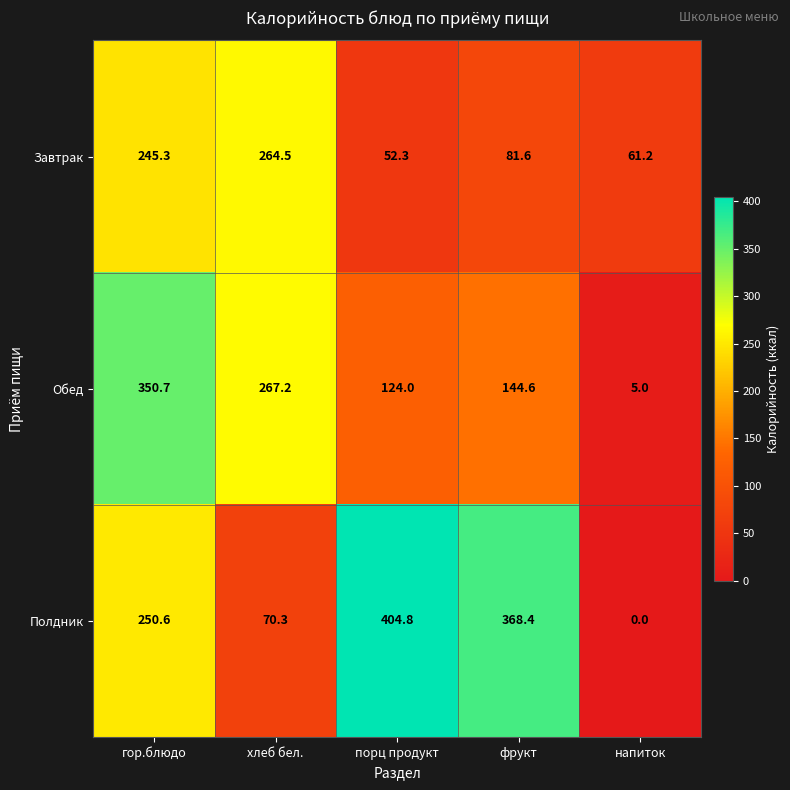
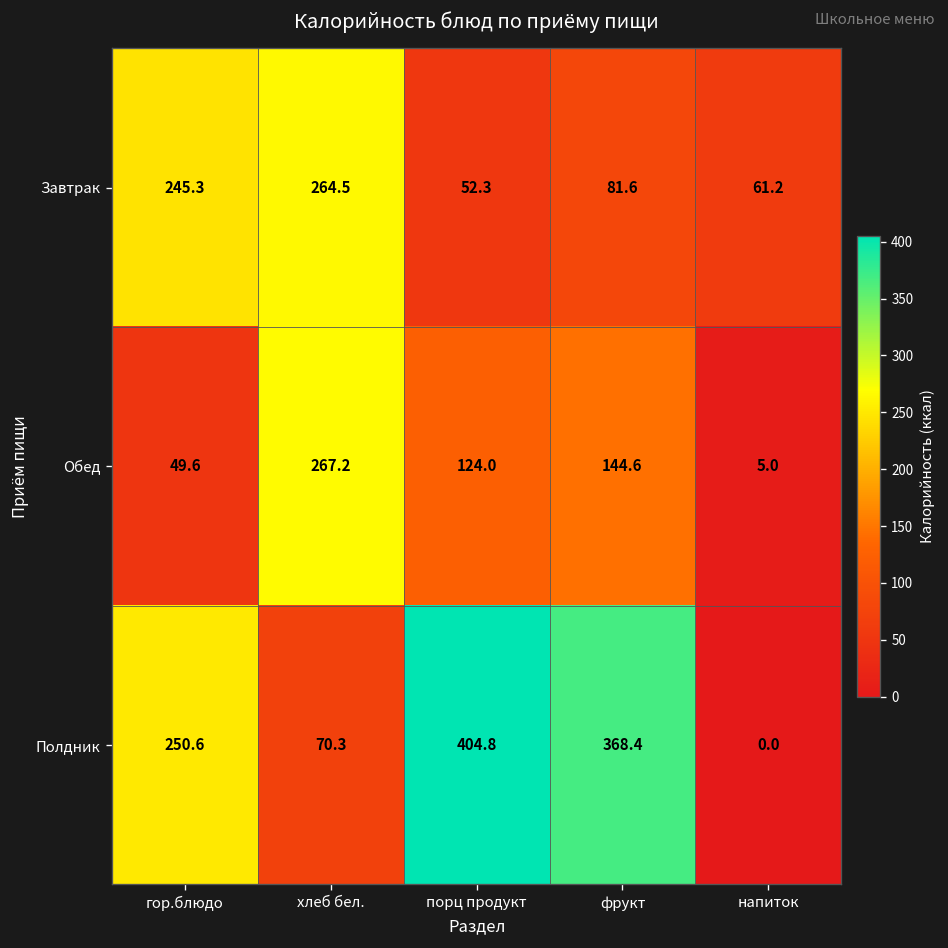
Обед, гор.блюдо: 350.7 -> 49.6
